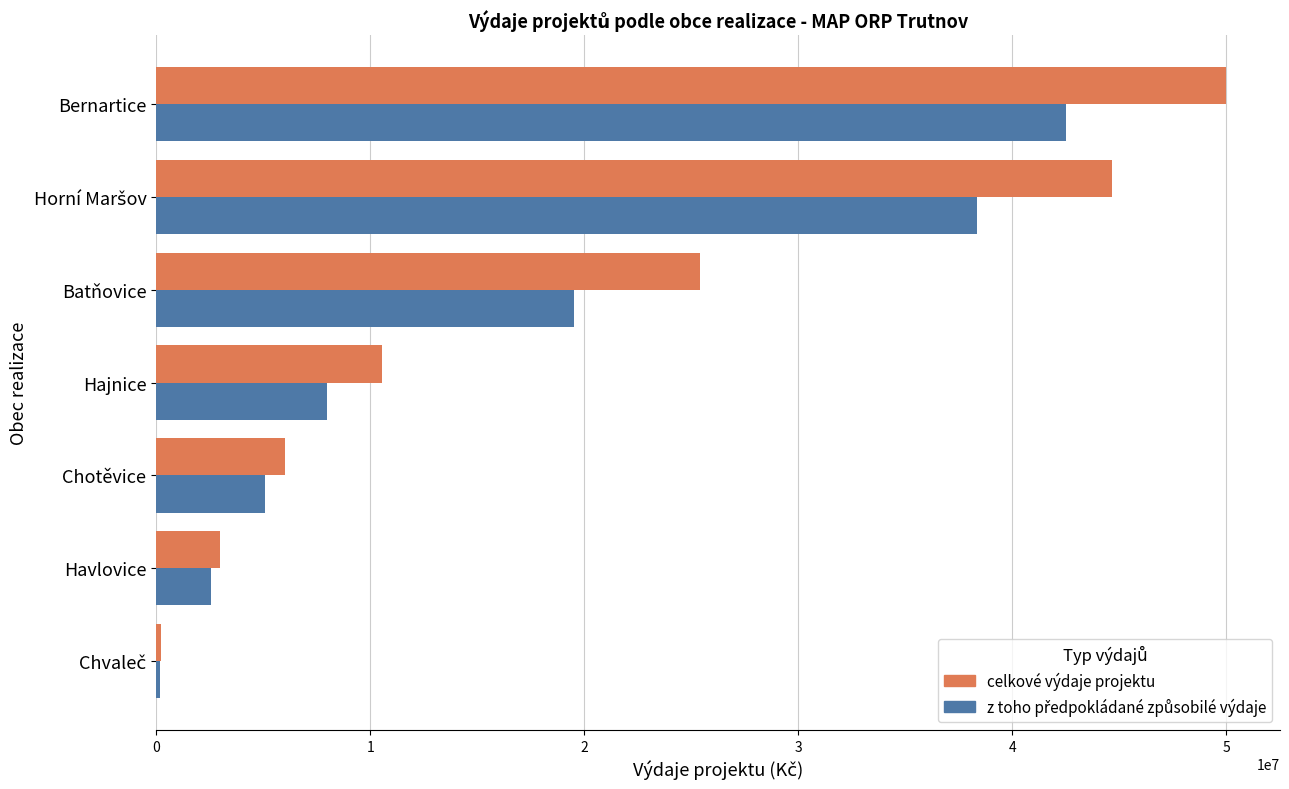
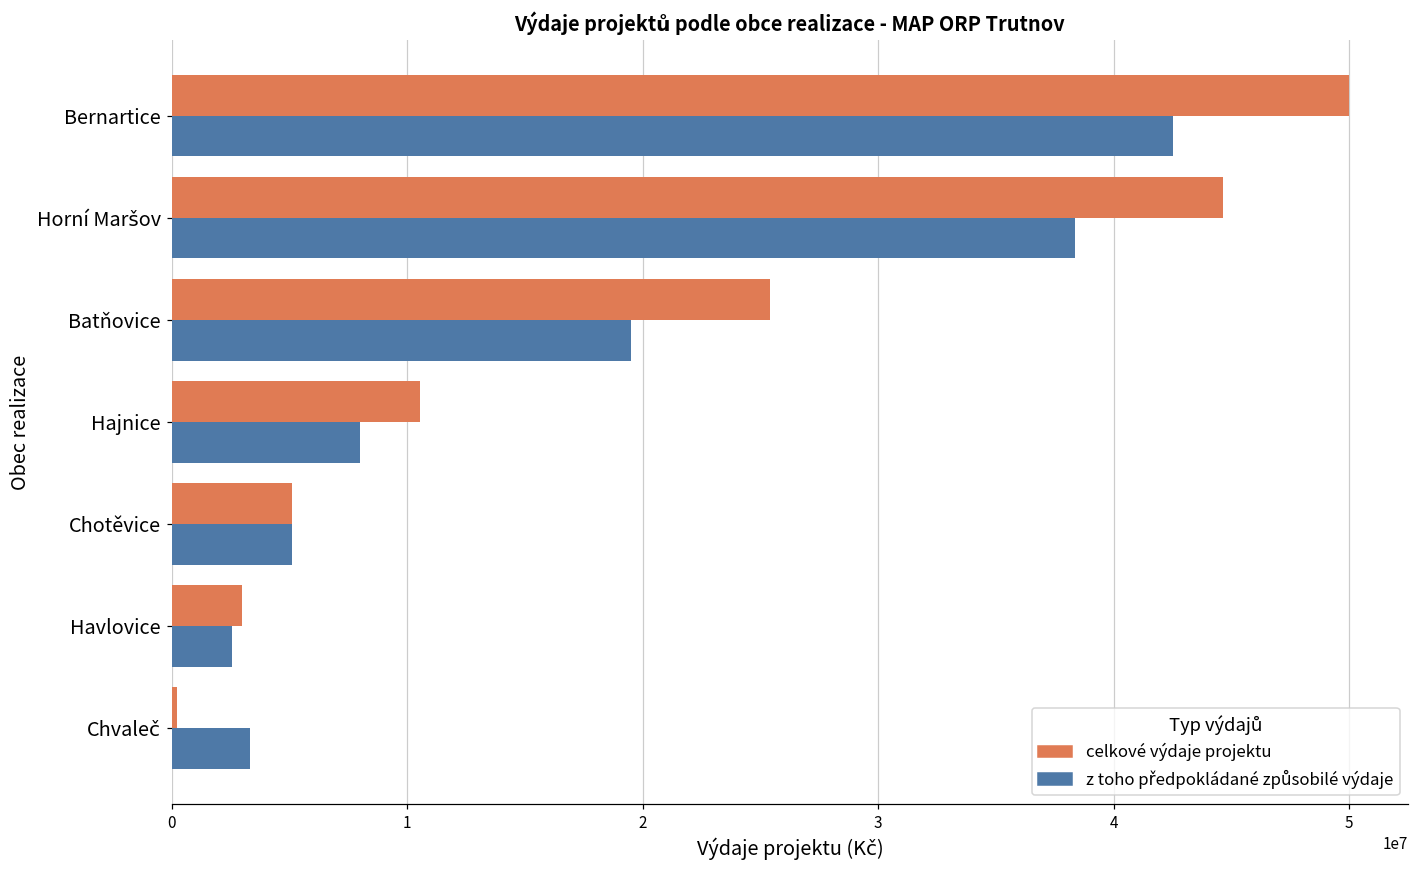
celkové výdaje projektu, Chotěvice: 6000000 -> 5100000
z toho předpokládané způsobilé výdaje, Chvaleč: 200000 -> 3300000
